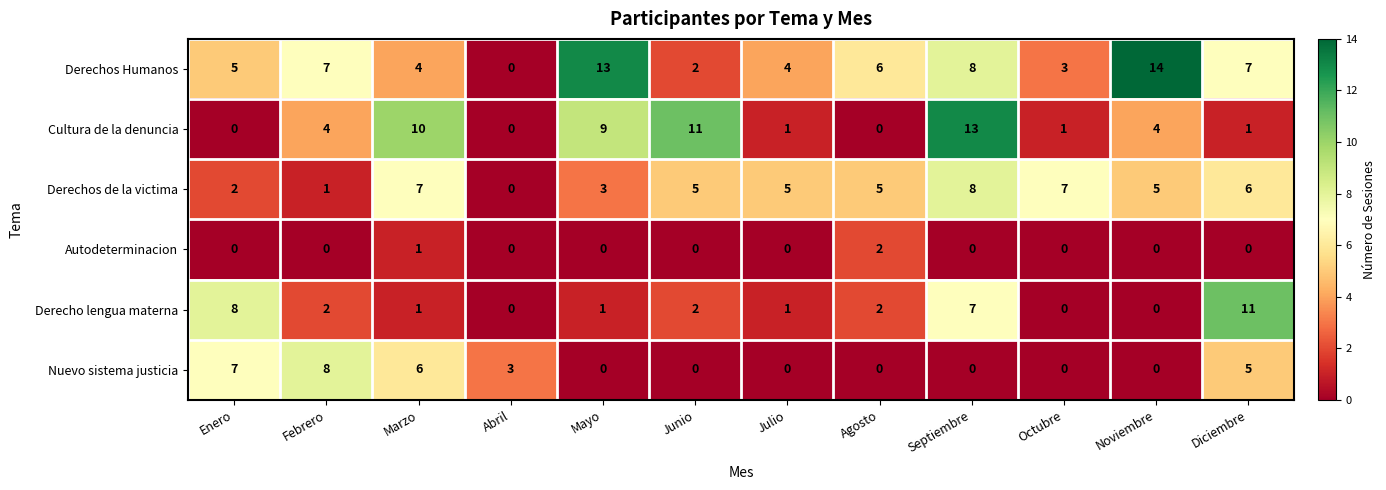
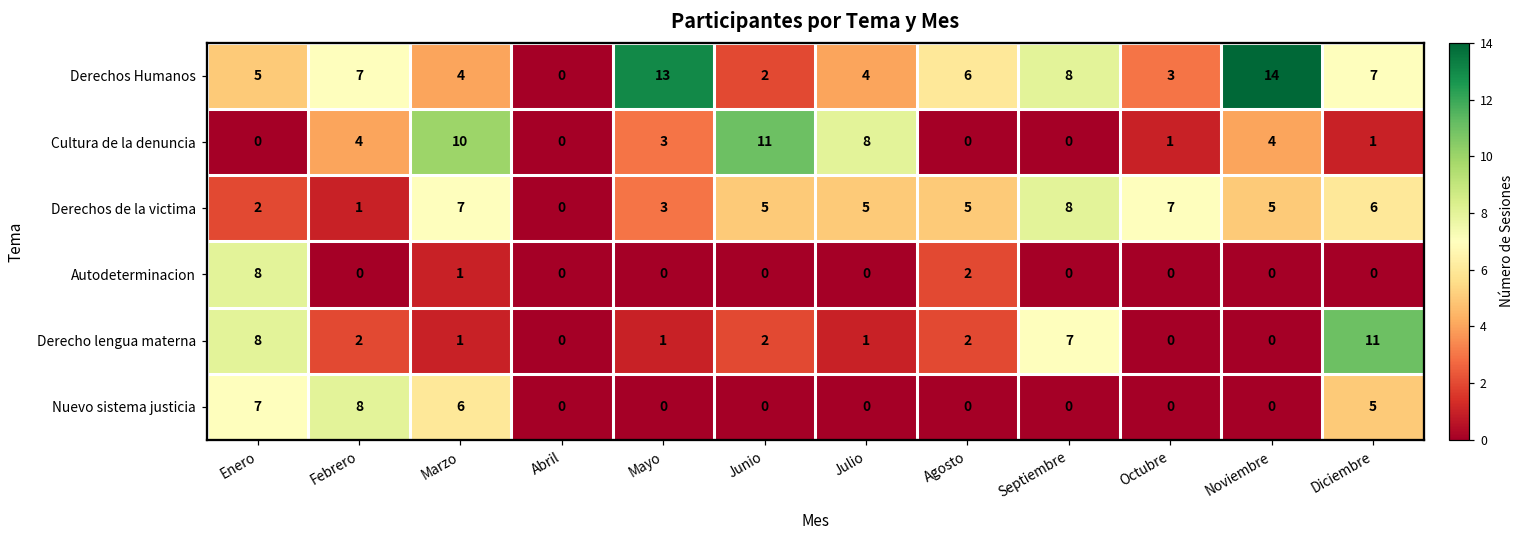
Cultura de la denuncia, Mayo: 9 -> 3
Cultura de la denuncia, Julio: 1 -> 8
Cultura de la denuncia, Septiembre: 13 -> 0
Autodeterminacion, Enero: 0 -> 8
Nuevo sistema justicia, Abril: 3 -> 0
